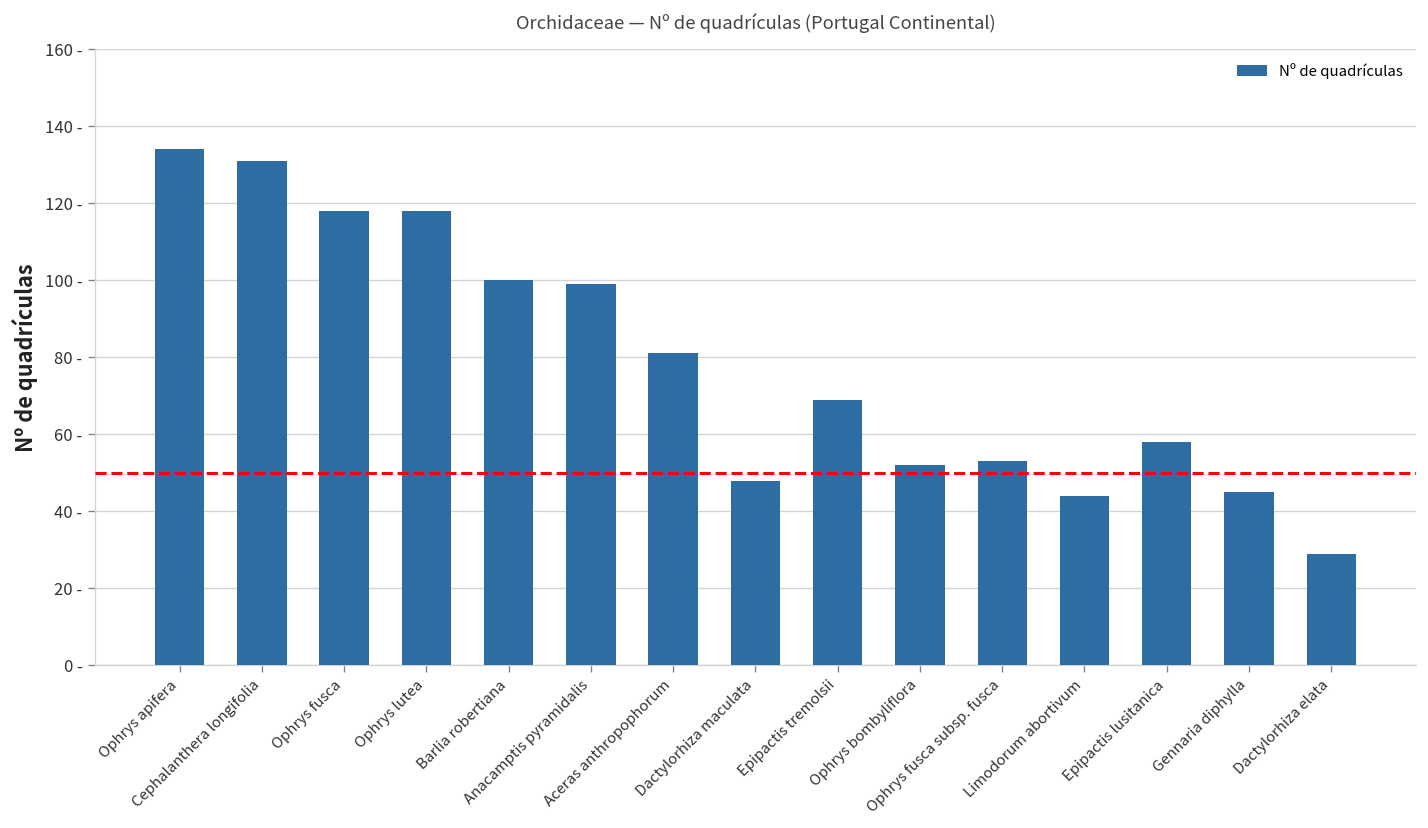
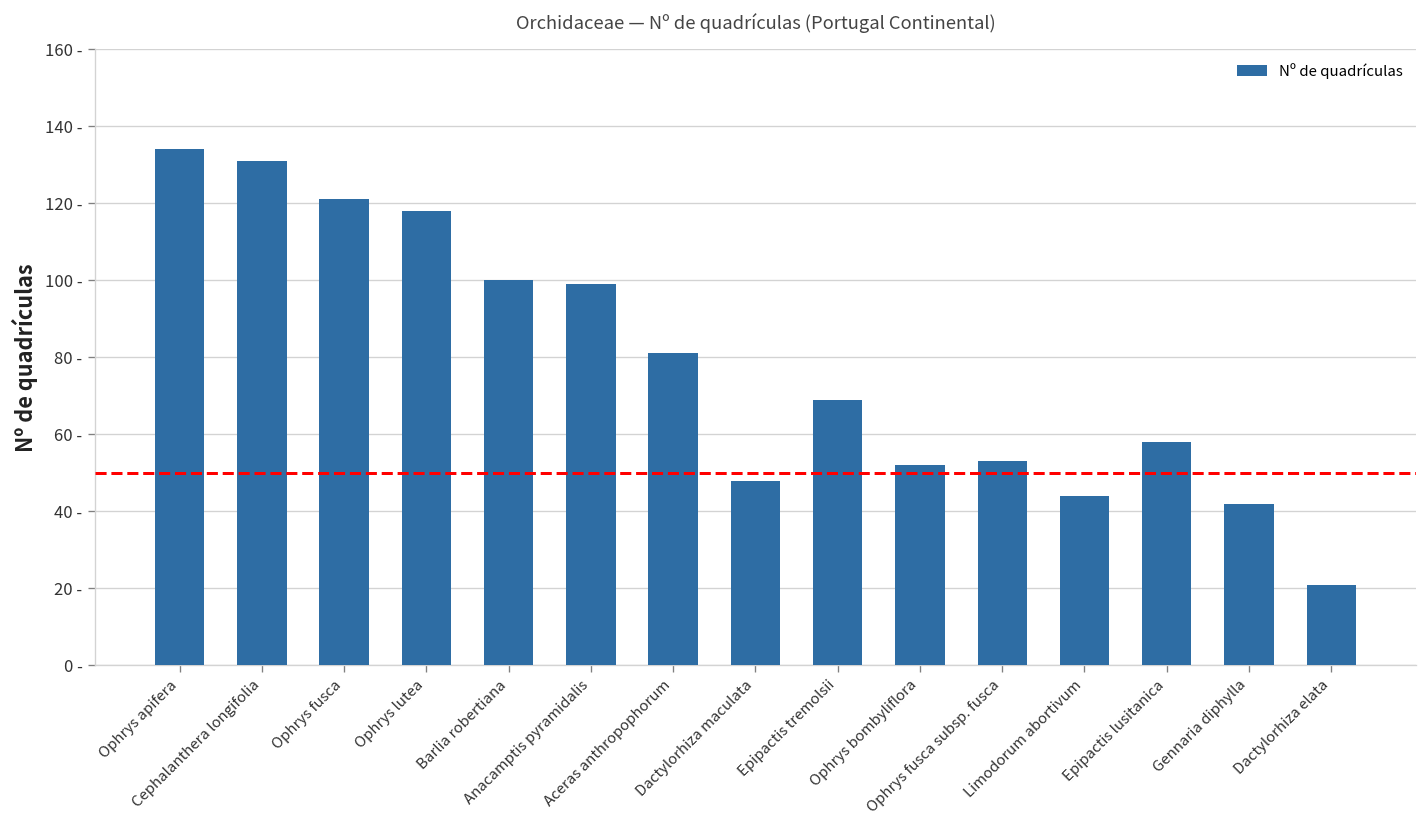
Ophrys fusca: 118 - -> 121 -
Gennaria diphylla: 45 - -> 42 -
Dactylorhiza elata: 29 - -> 21 -
